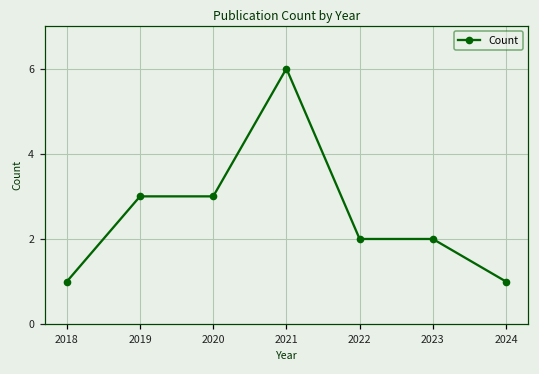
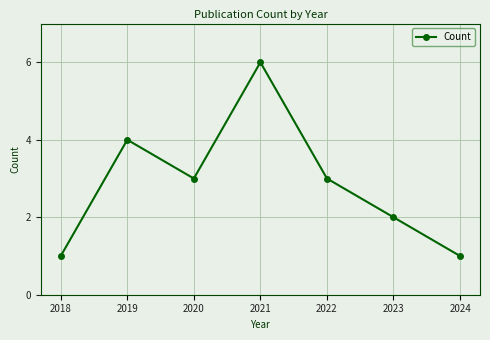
2019: 3 -> 4
2022: 2 -> 3
